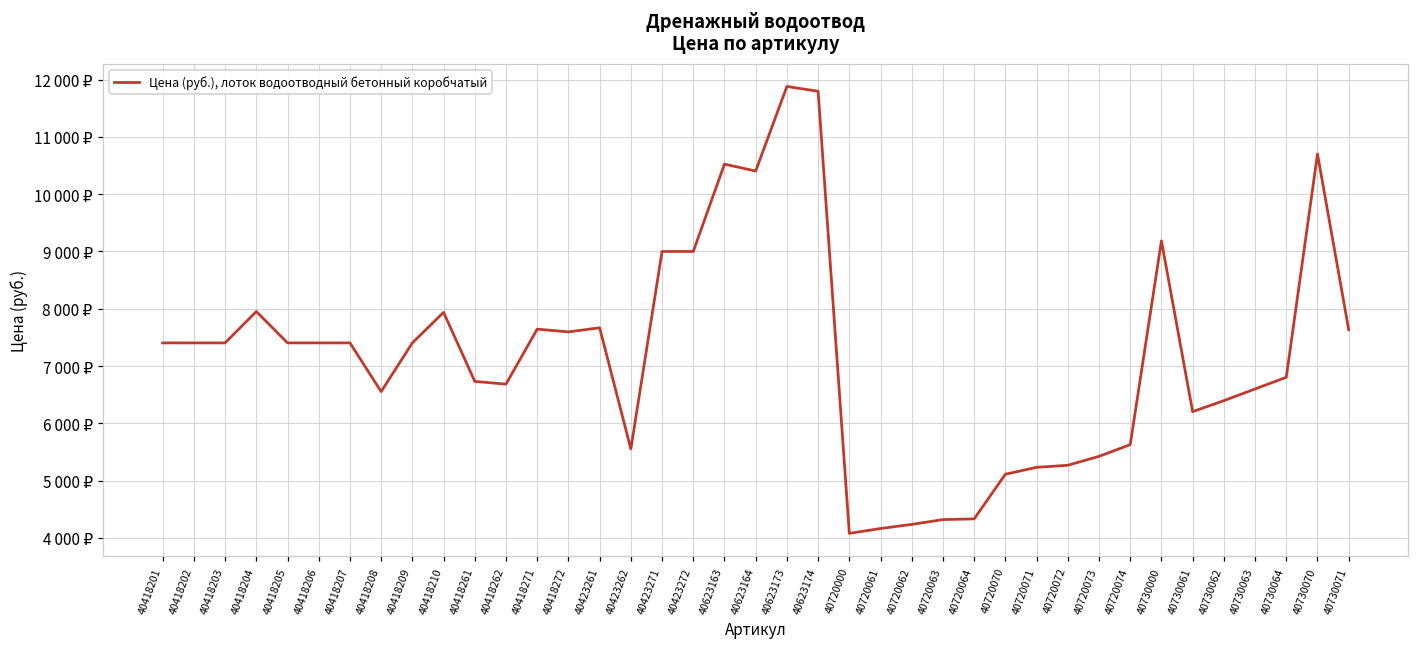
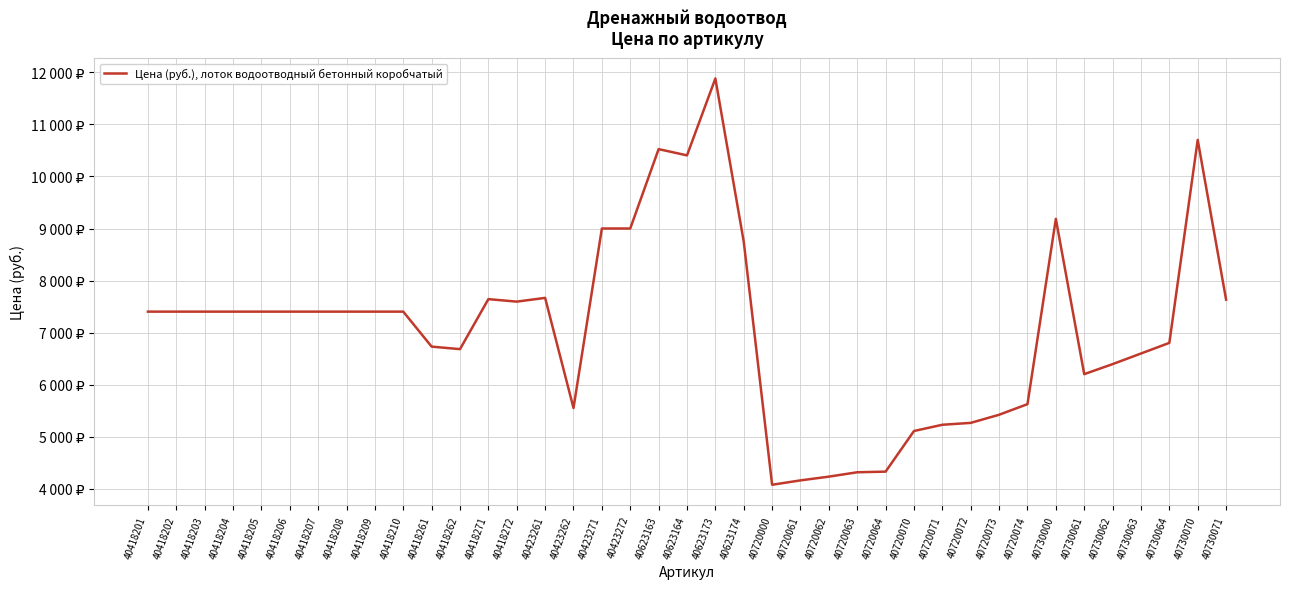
40418204: 8000 ₽ -> 7400 ₽
40418208: 6600 ₽ -> 7400 ₽
40418210: 7900 ₽ -> 7400 ₽
40623174: 11800 ₽ -> 8700 ₽
